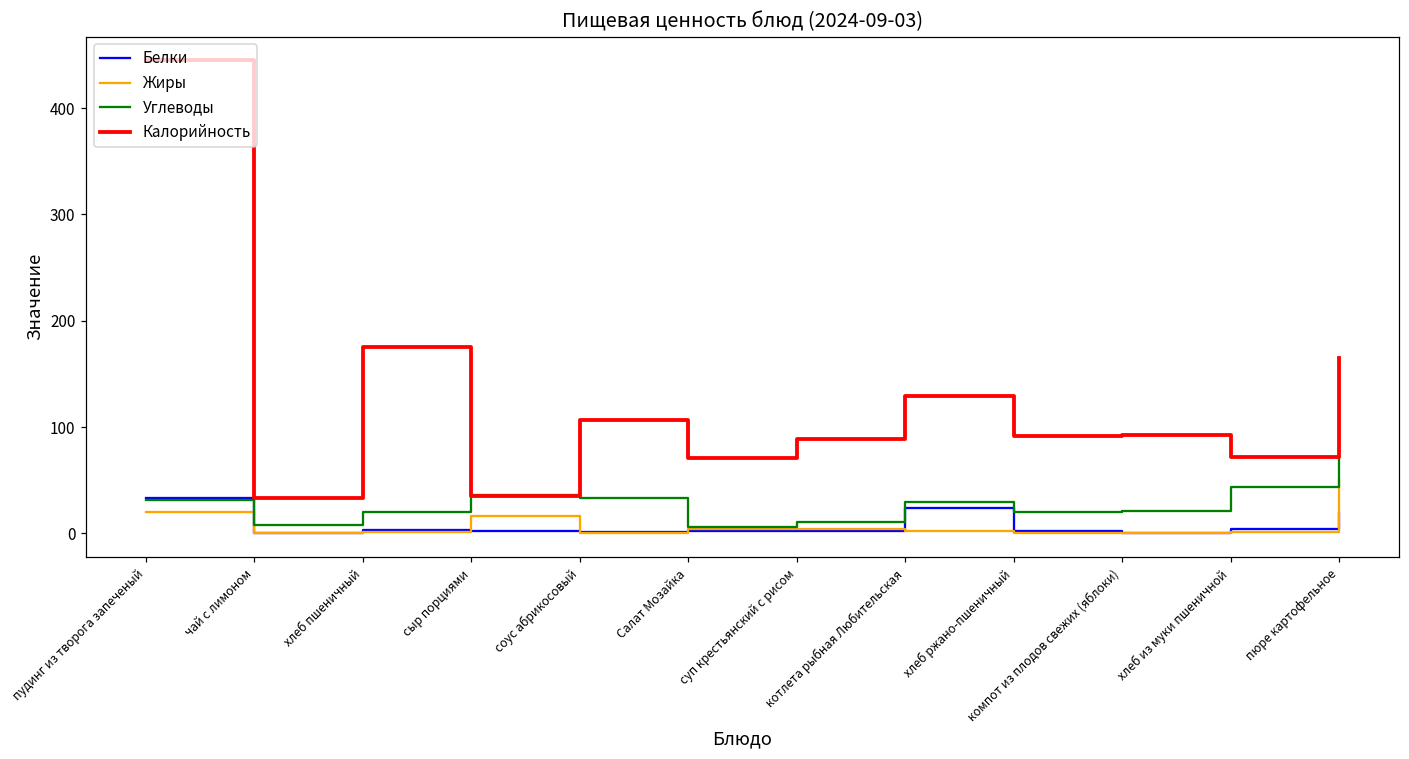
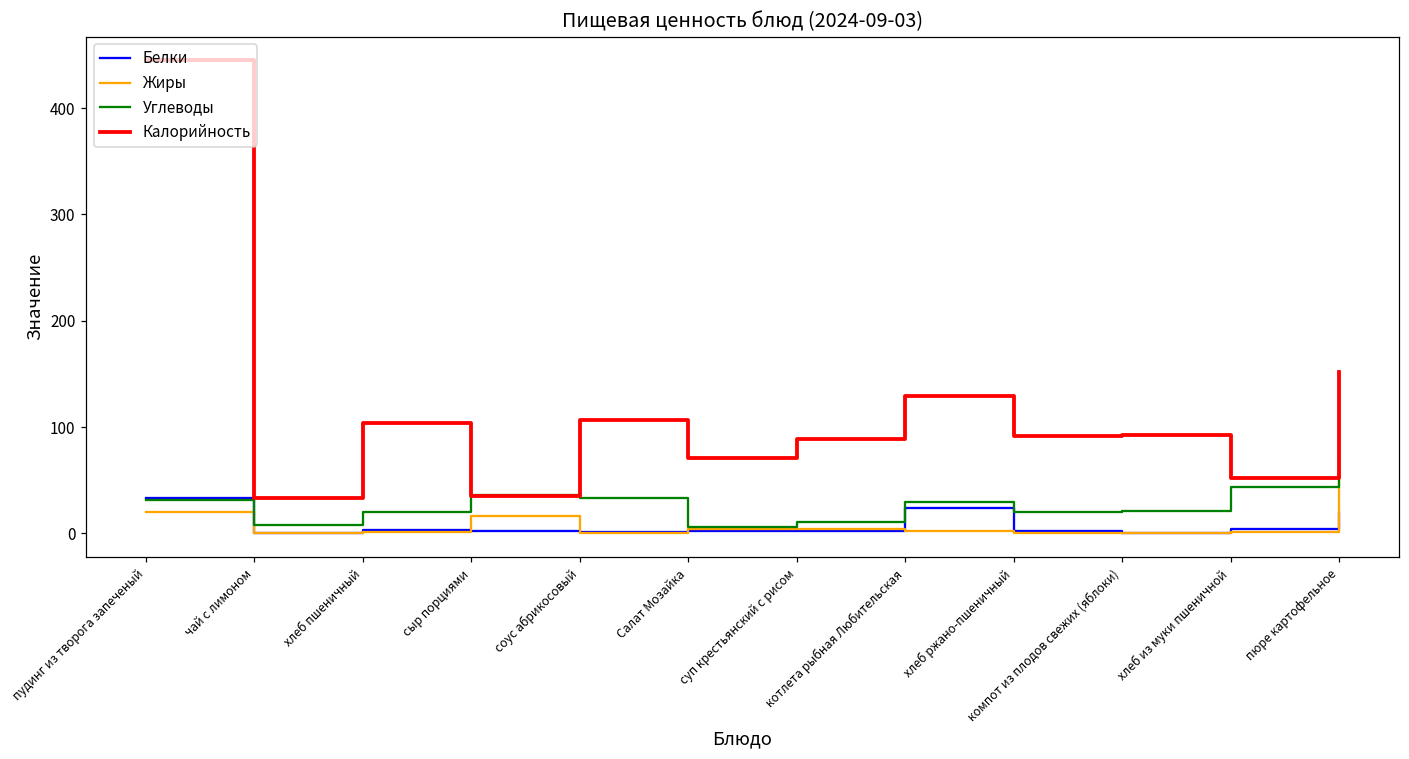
Калорийность, хлеб пшеничный: 180 -> 100
Калорийность, хлеб из муки пшеничной: 70 -> 50
Калорийность, пюре картофельное: 170 -> 150
